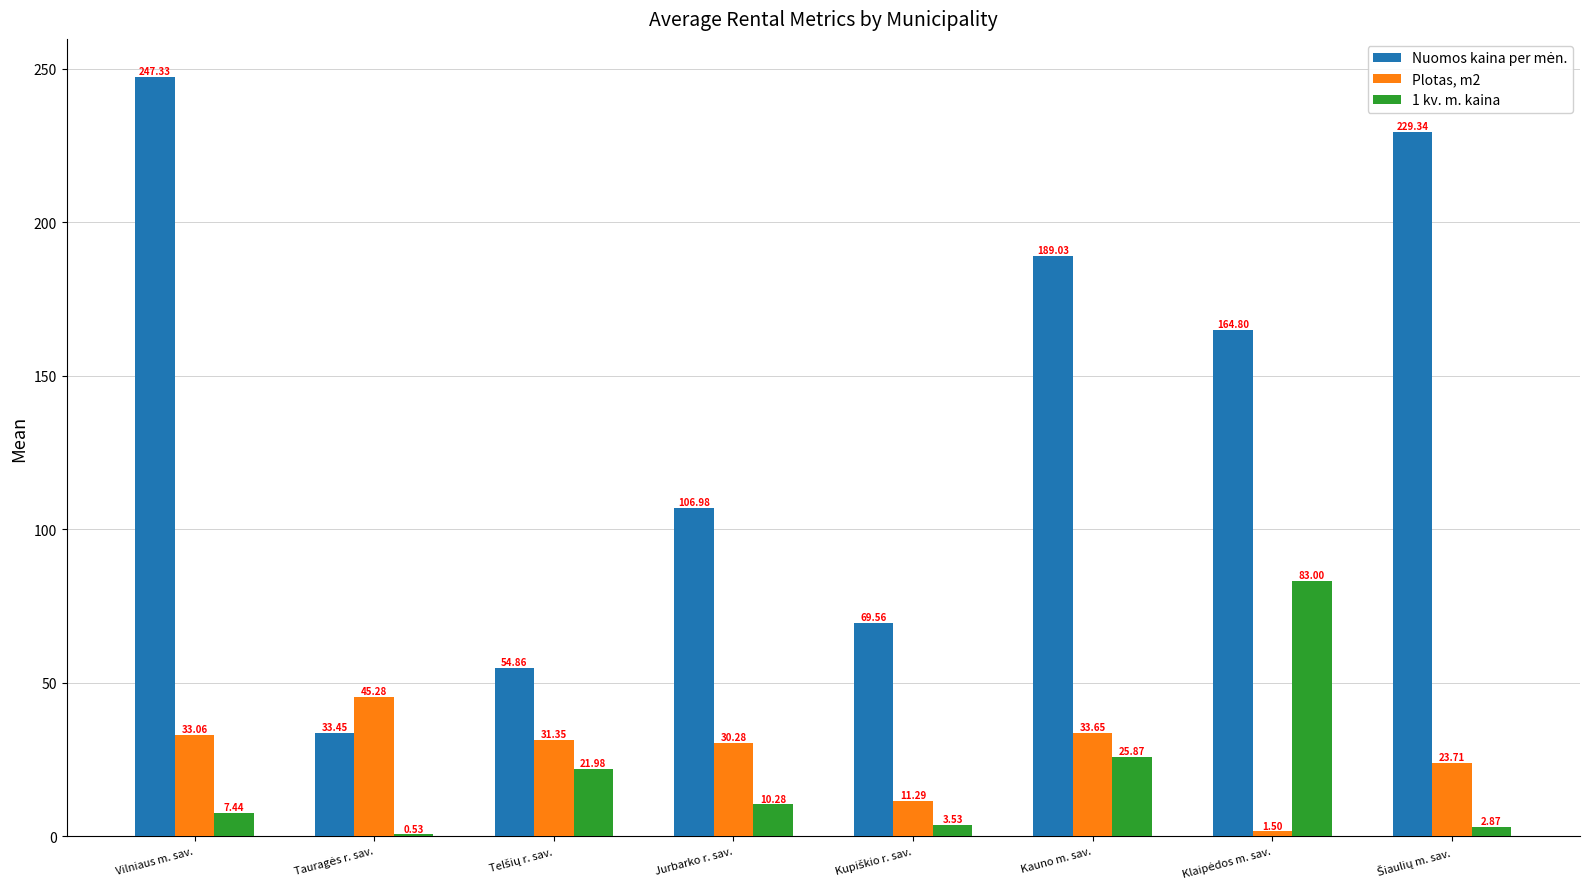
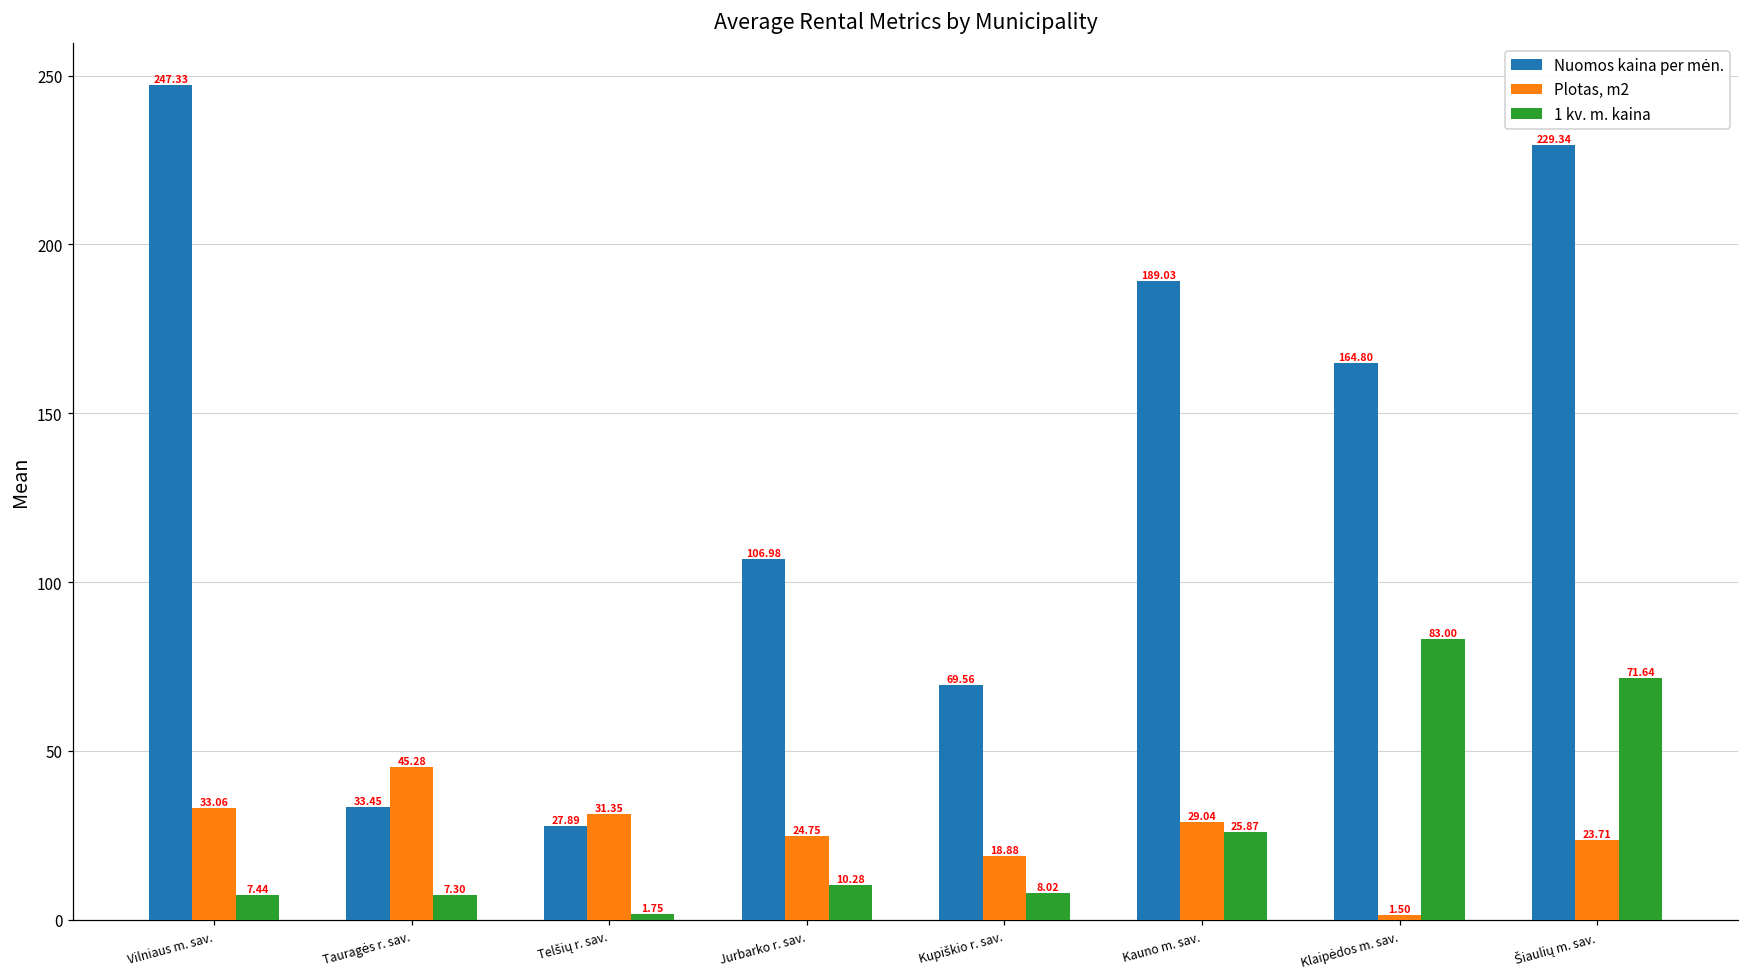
1 kv. m. kaina, Tauragės r. sav.: 0.53 -> 7.30
Nuomos kaina per mėn., Telšių r. sav.: 54.86 -> 27.89
1 kv. m. kaina, Telšių r. sav.: 21.98 -> 1.75
Plotas, m2, Jurbarko r. sav.: 30.28 -> 24.75
Plotas, m2, Kupiškio r. sav.: 11.29 -> 18.88
1 kv. m. kaina, Kupiškio r. sav.: 3.53 -> 8.02
Plotas, m2, Kauno m. sav.: 33.65 -> 29.04
1 kv. m. kaina, Šiaulių m. sav.: 2.87 -> 71.64
